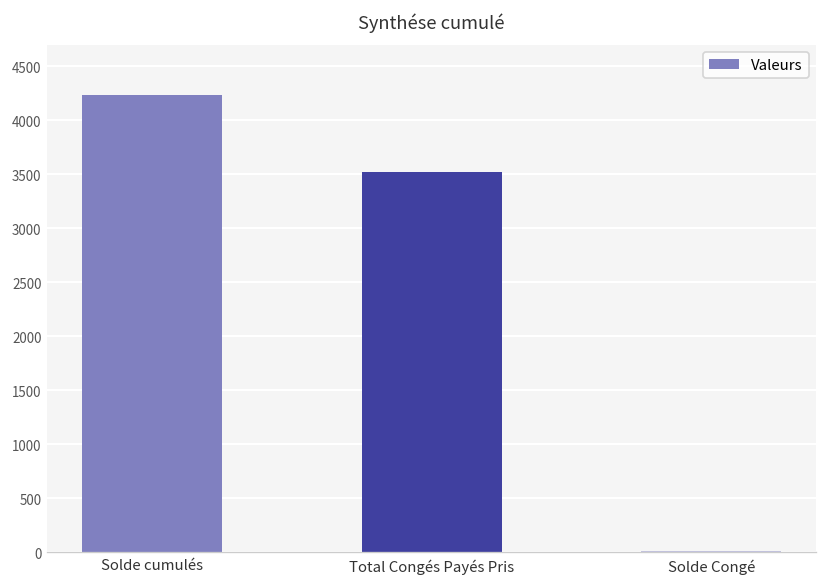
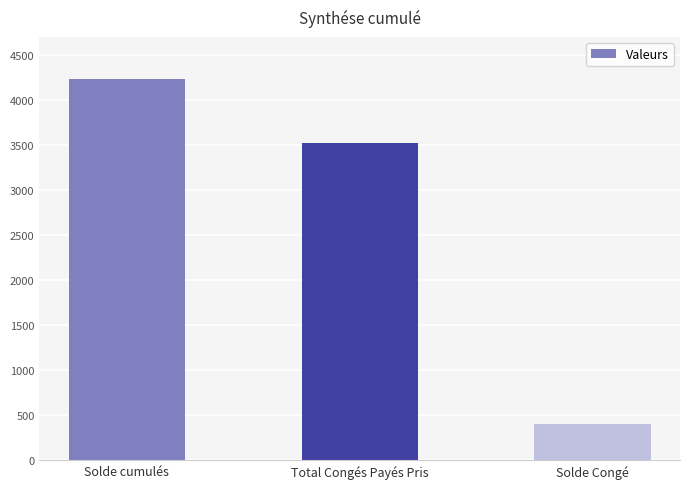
Solde Congé: 0 -> 400
